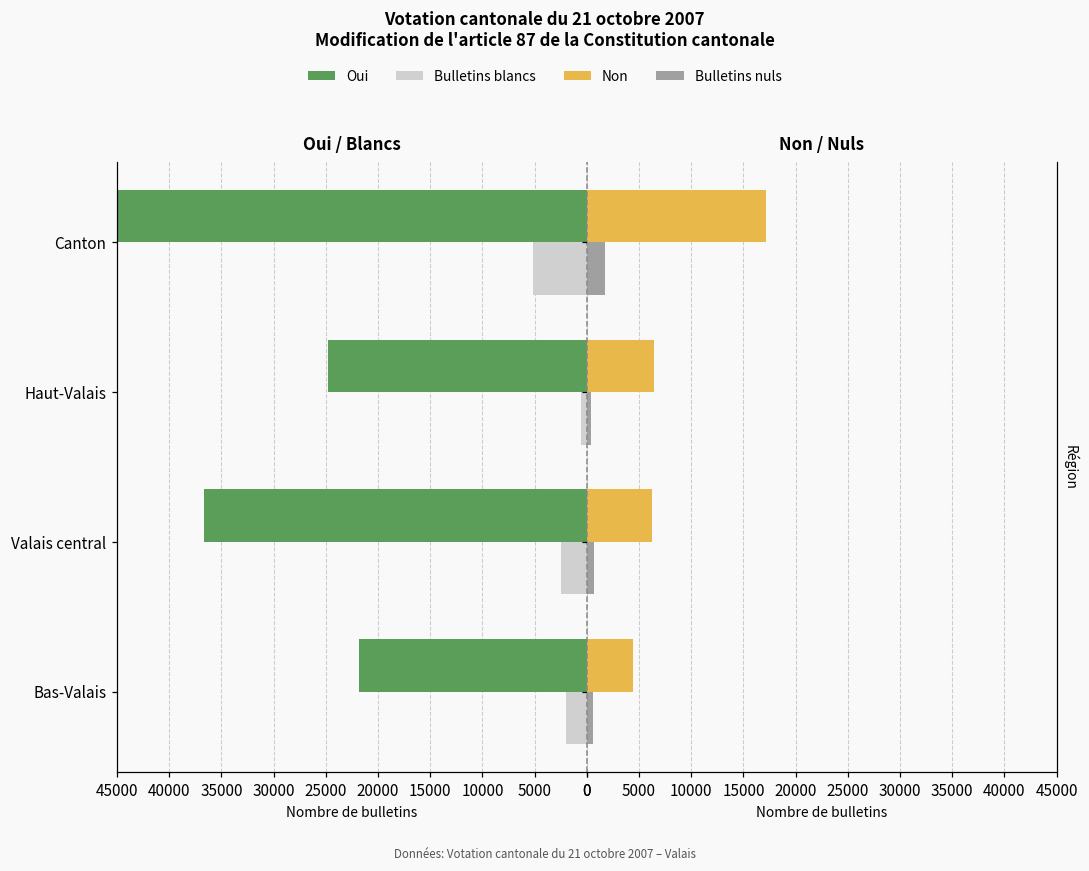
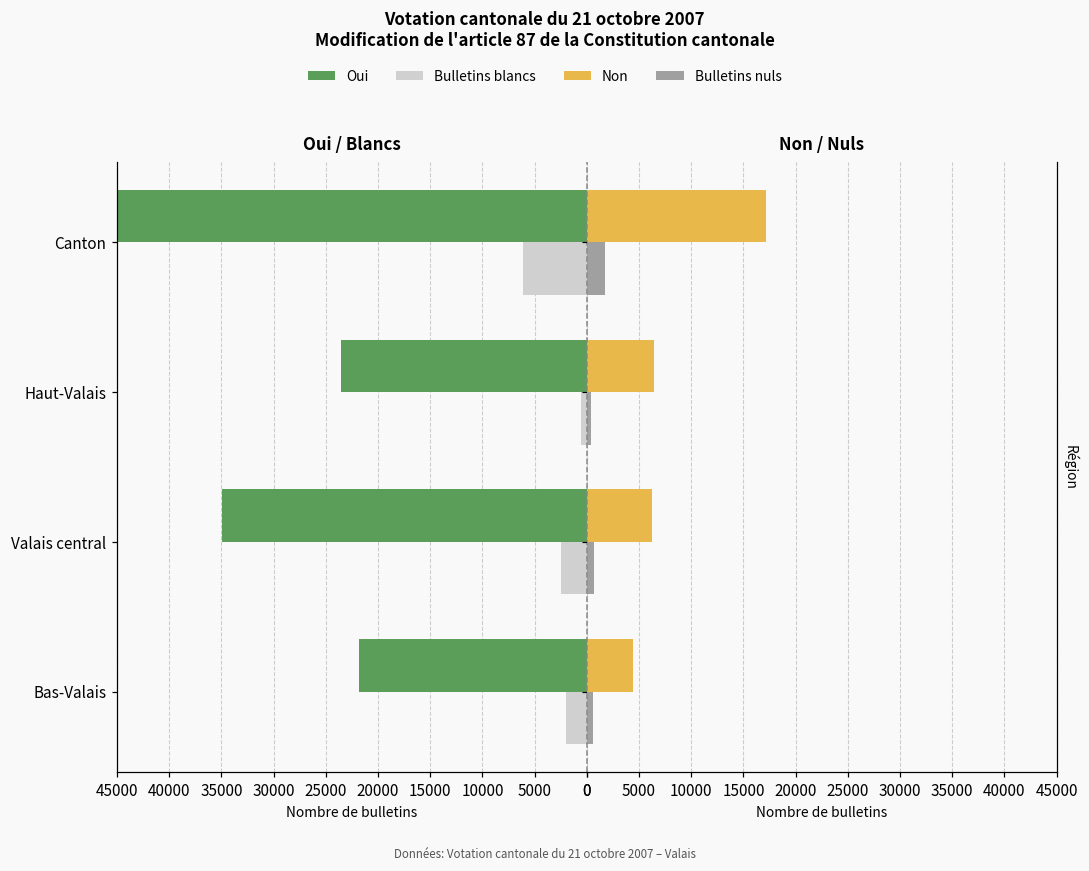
Oui / Blancs, Bulletins blancs, Canton: 5000 -> 6000
Oui / Blancs, Oui, Haut-Valais: 25000 -> 24000
Oui / Blancs, Oui, Valais central: 37000 -> 35000
